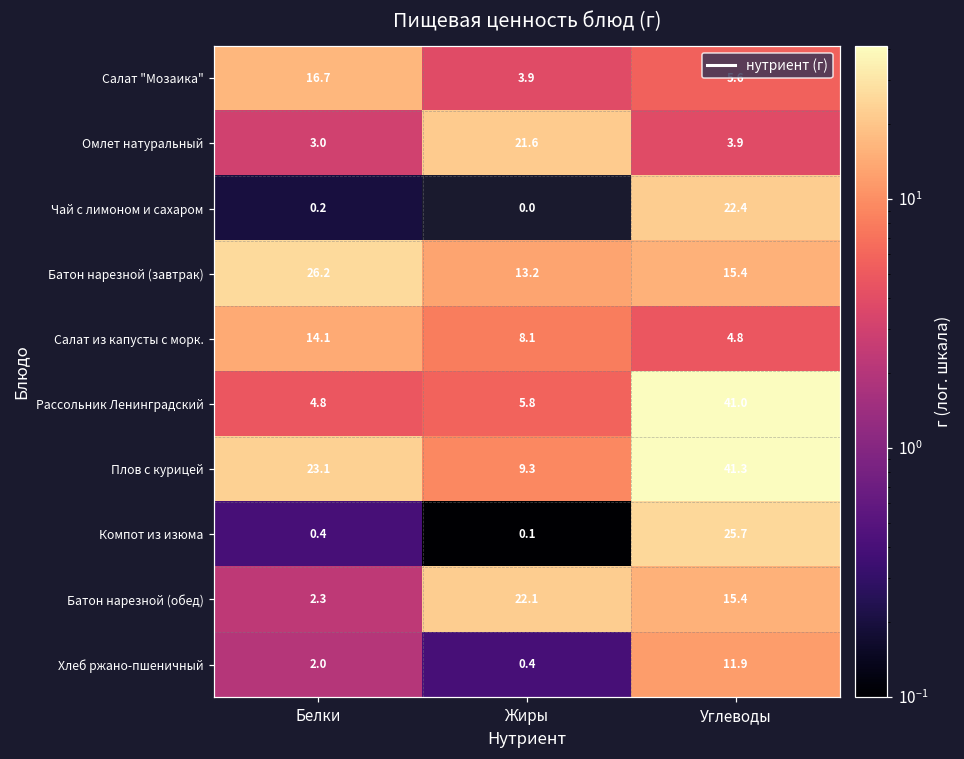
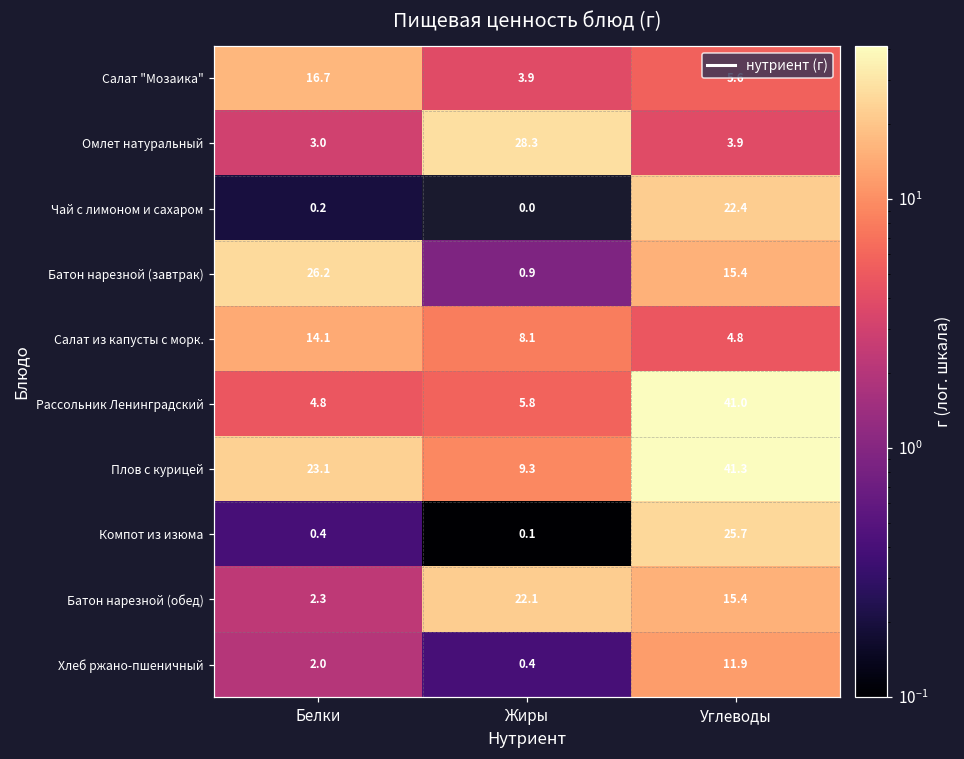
Омлет натуральный, Жиры: 21.6 -> 28.3
Батон нарезной (завтрак), Жиры: 13.2 -> 0.9
